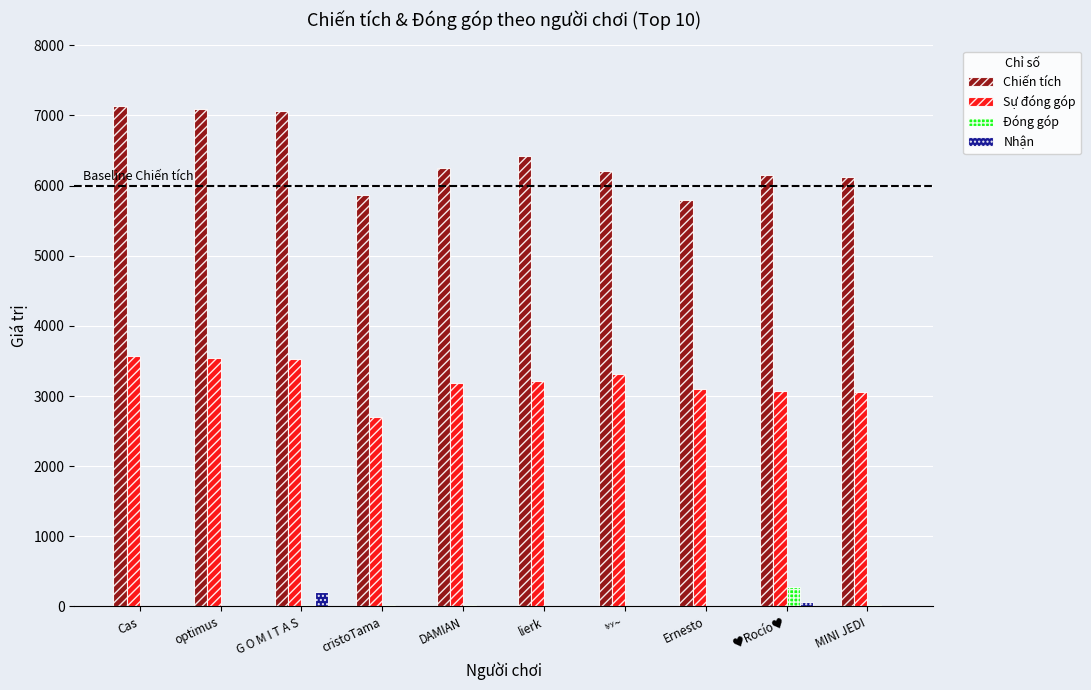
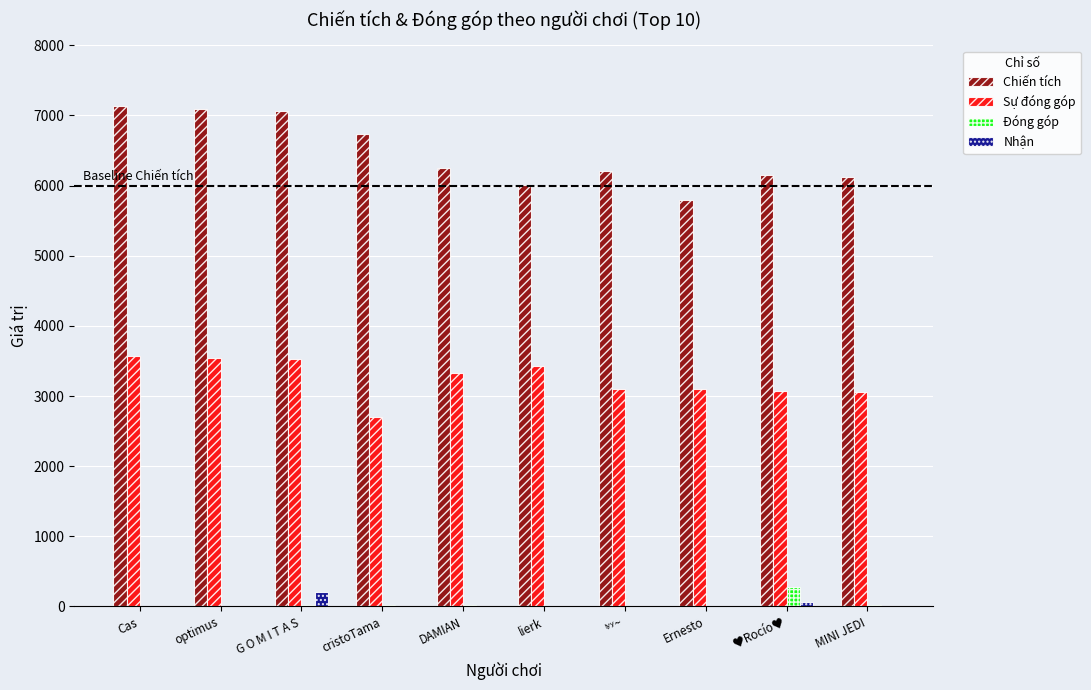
Chiến tích, cristoTama: 5900 -> 6700
Sự đóng góp, DAMIAN: 3200 -> 3300
Chiến tích, lierk: 6400 -> 6000
Sự đóng góp, lierk: 3200 -> 3400
Sự đóng góp, ˡʸʸ~: 3300 -> 3100
